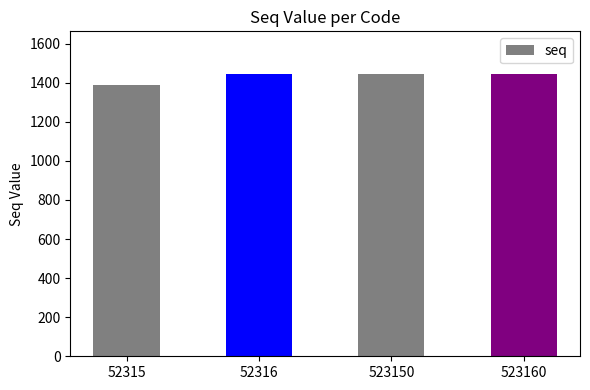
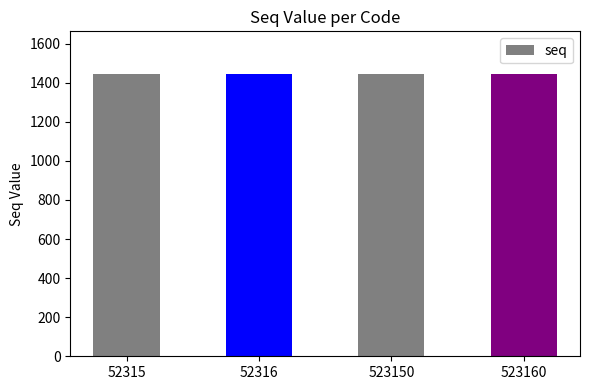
52315: 1390 -> 1440
